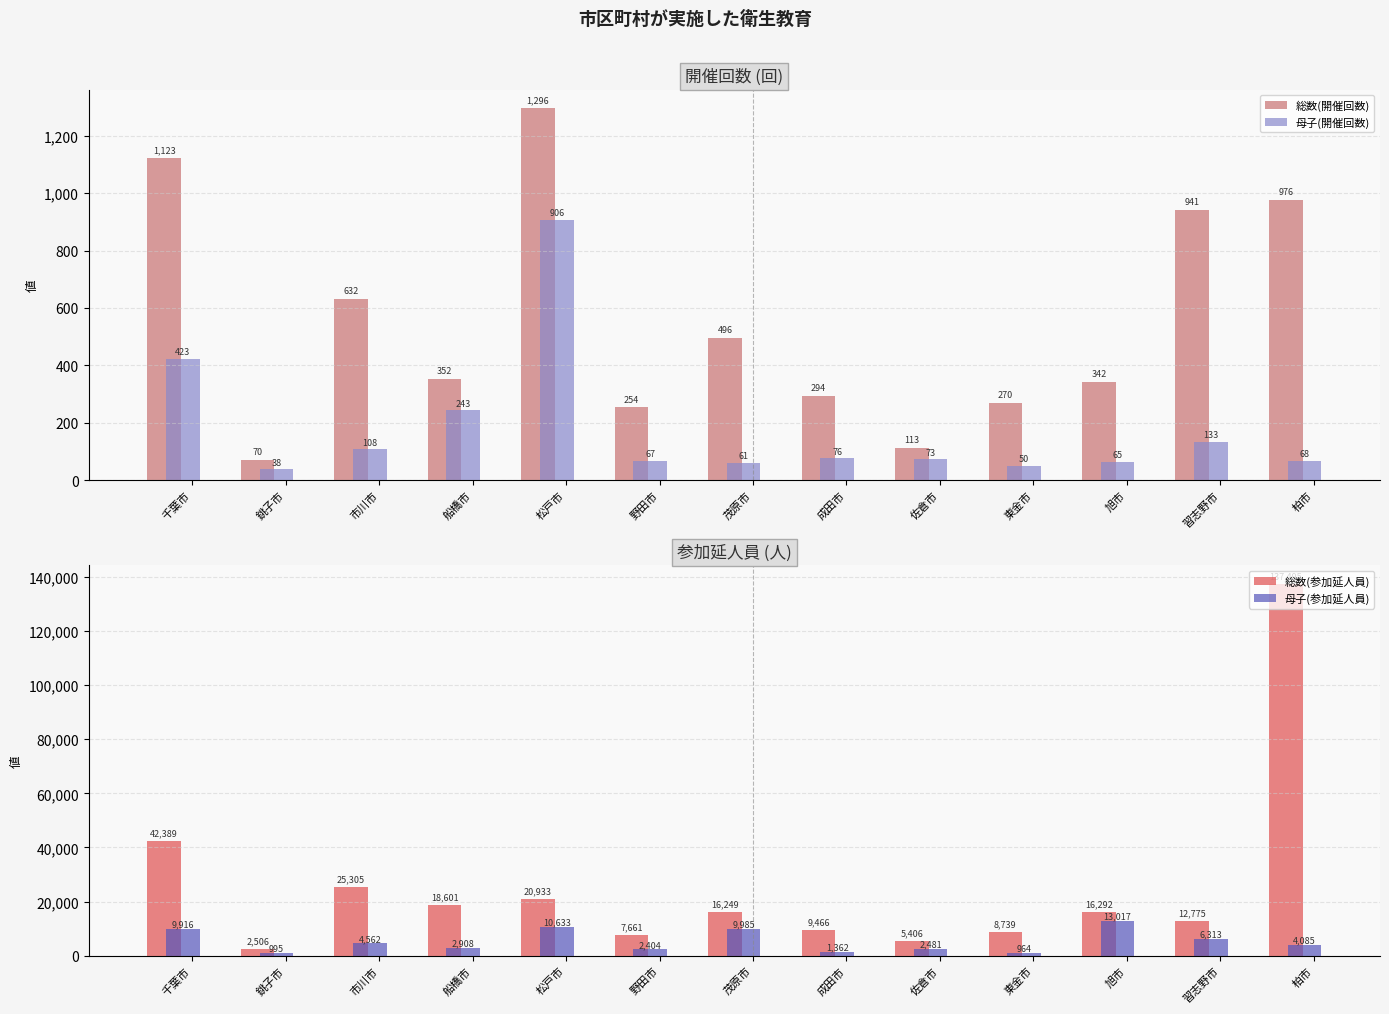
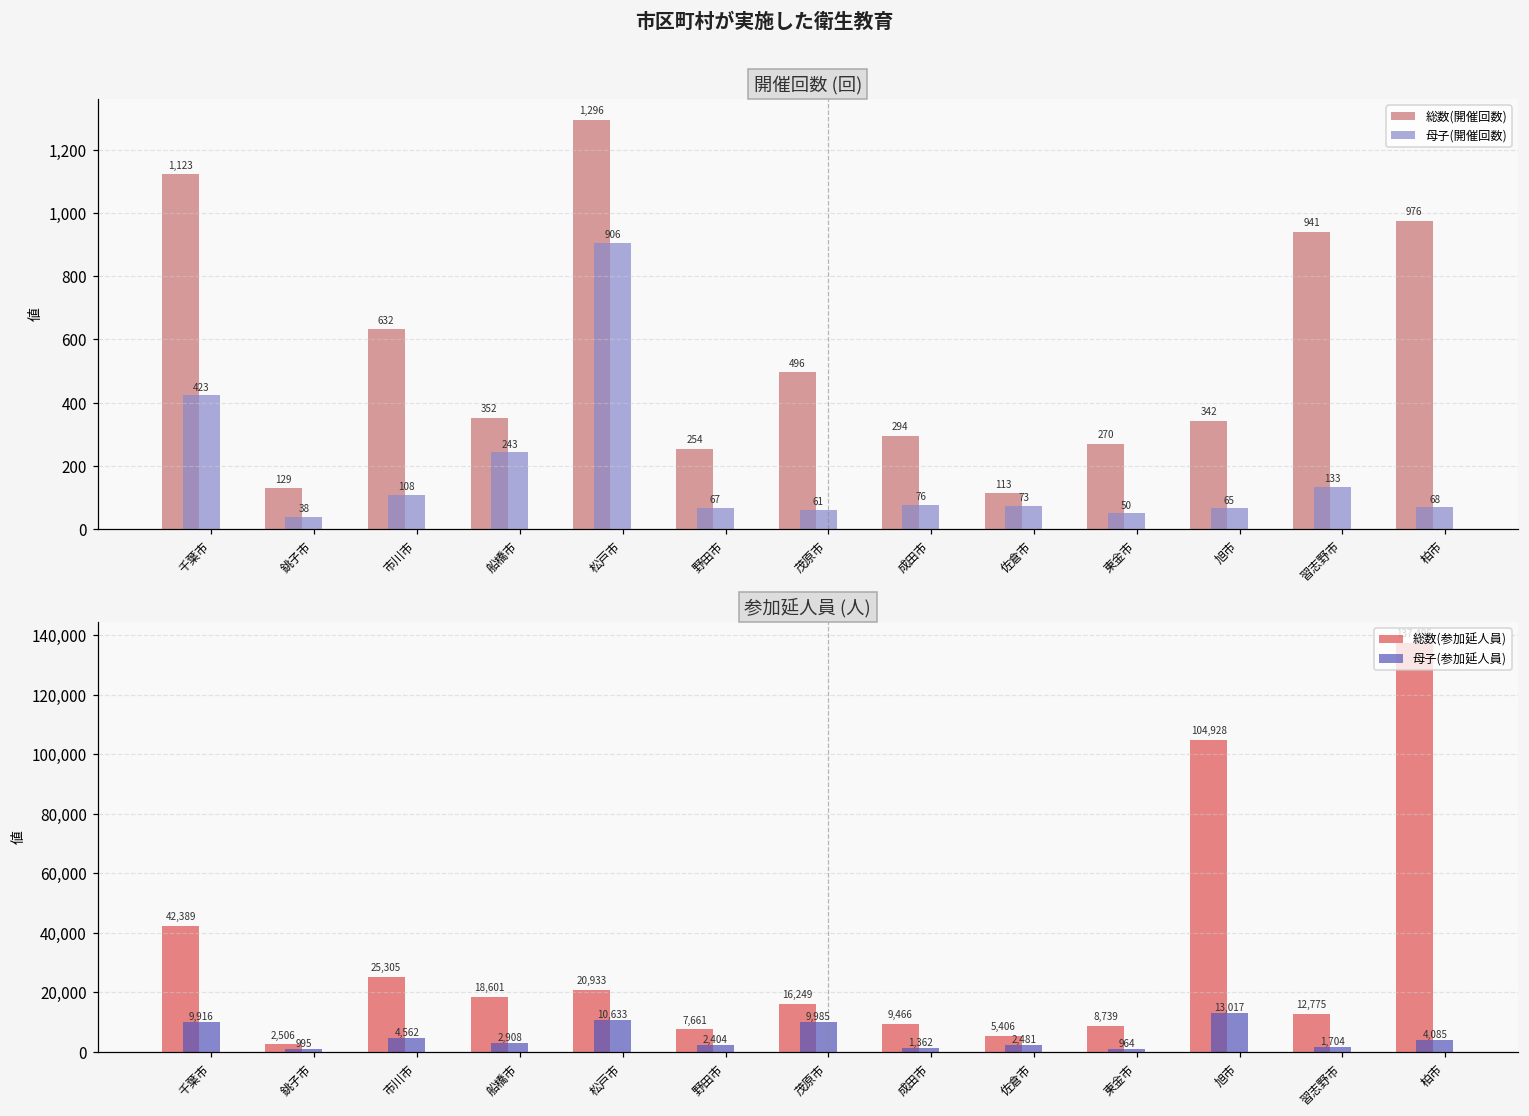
開催回数 (回), 総数(開催回数), 銚子市: 70 -> 129
参加延人員 (人), 総数(参加延人員), 旭市: 16,292 -> 104,928
参加延人員 (人), 母子(参加延人員), 習志野市: 6,313 -> 1,704
